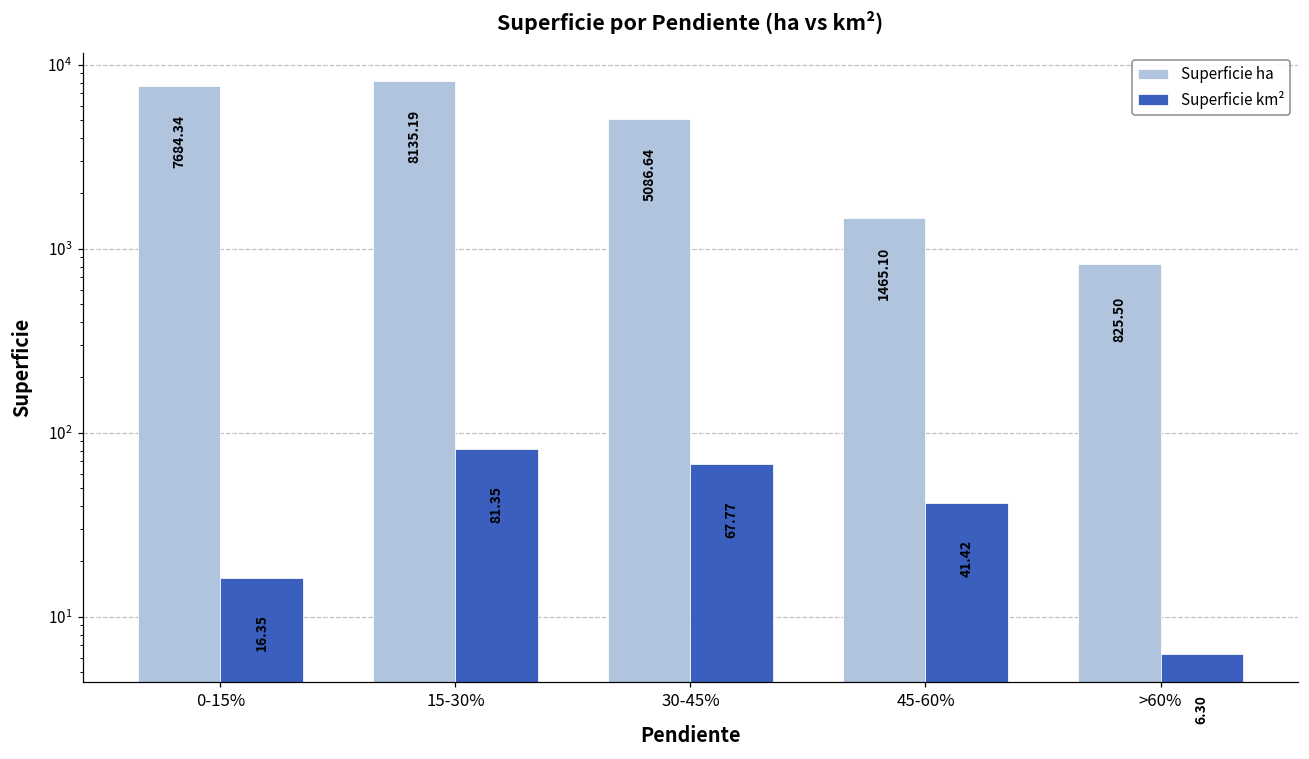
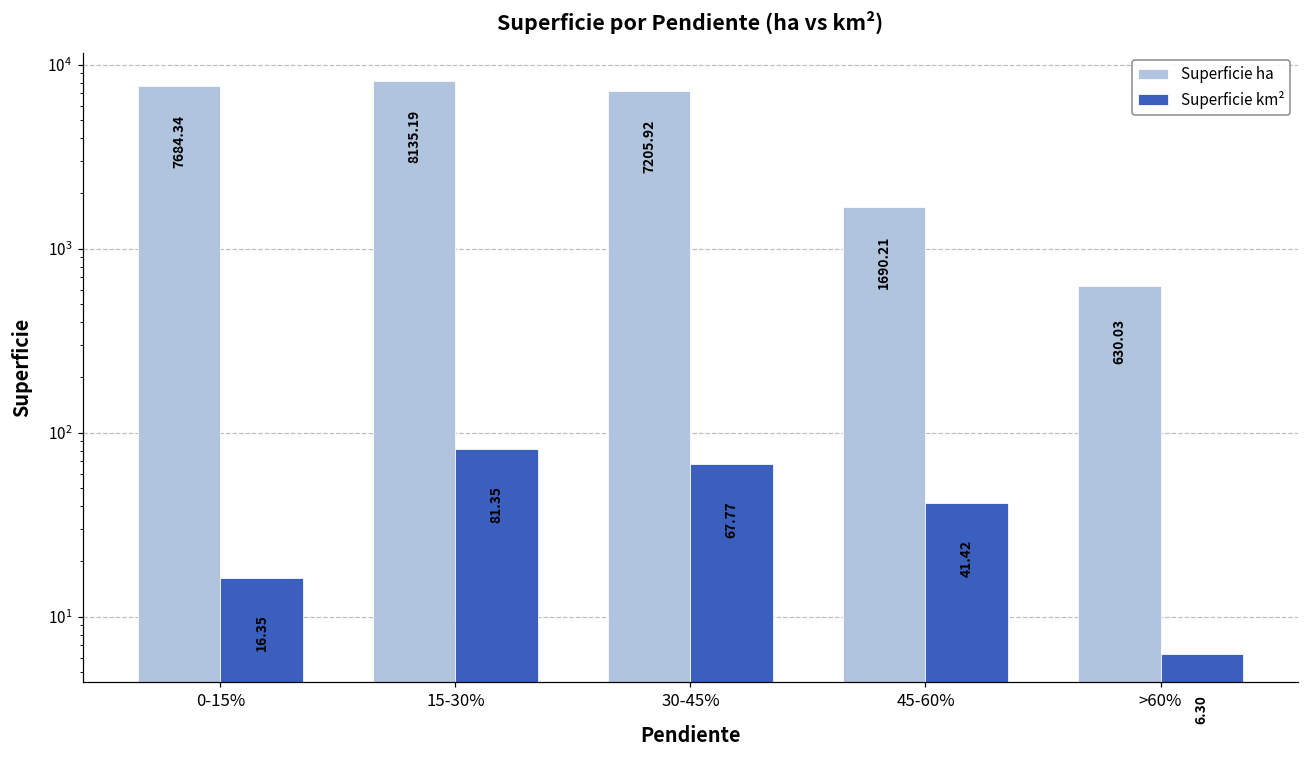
Superficie ha, 30-45%: 5086.64 -> 7205.92
Superficie ha, 45-60%: 1465.10 -> 1690.21
Superficie ha, >60%: 825.50 -> 630.03
